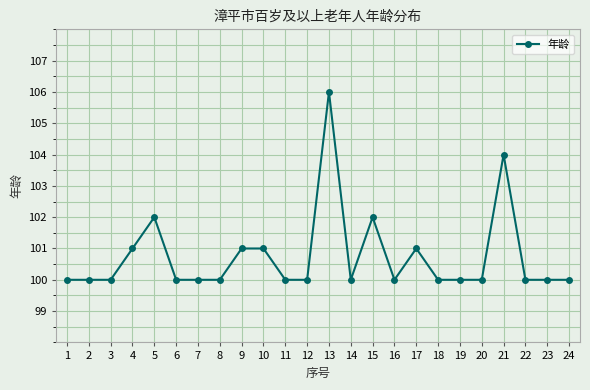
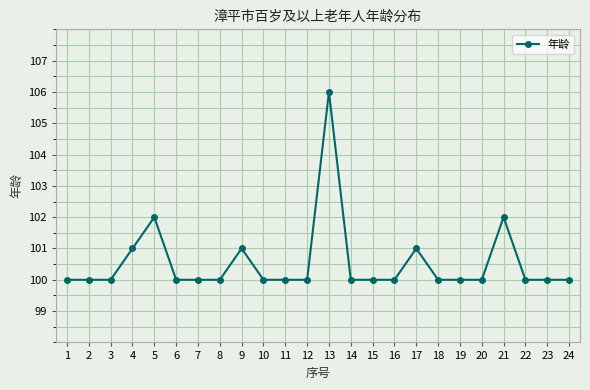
10: 101 -> 100
15: 102 -> 100
21: 104 -> 102
